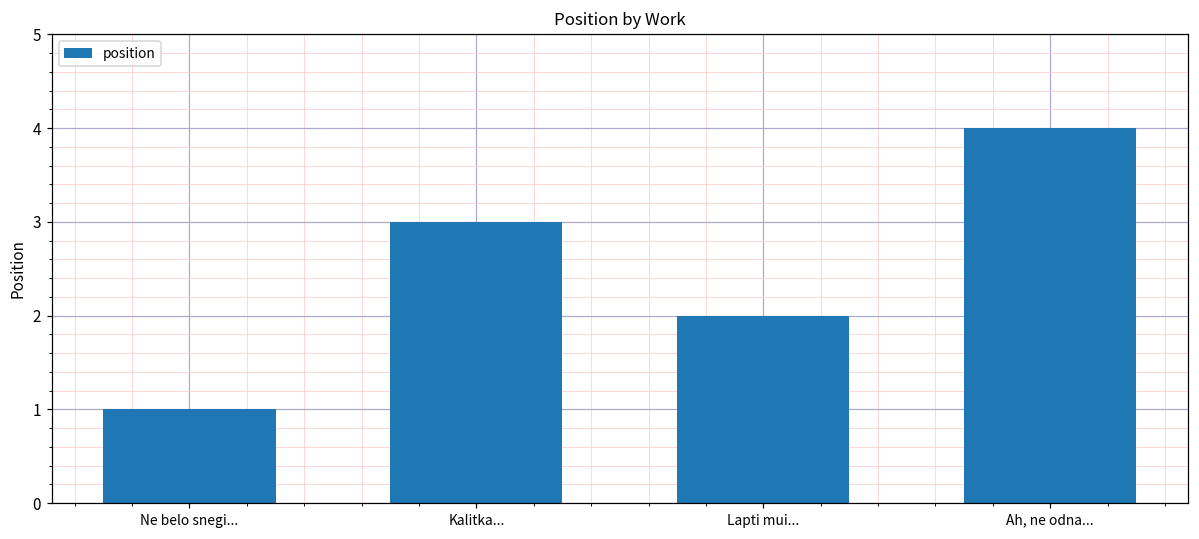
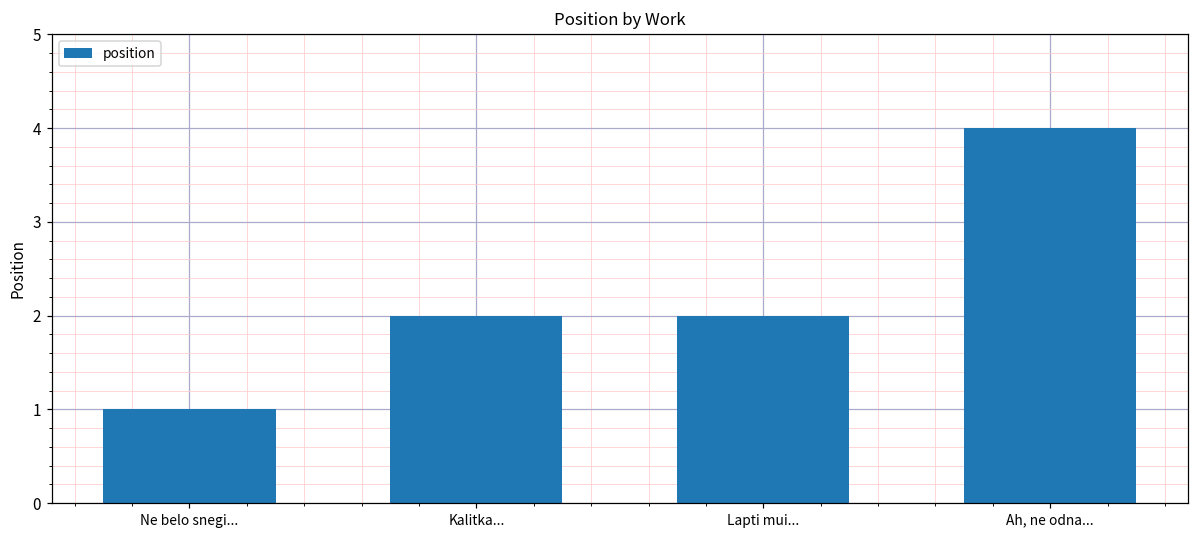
Kalitka...: 3 -> 2
